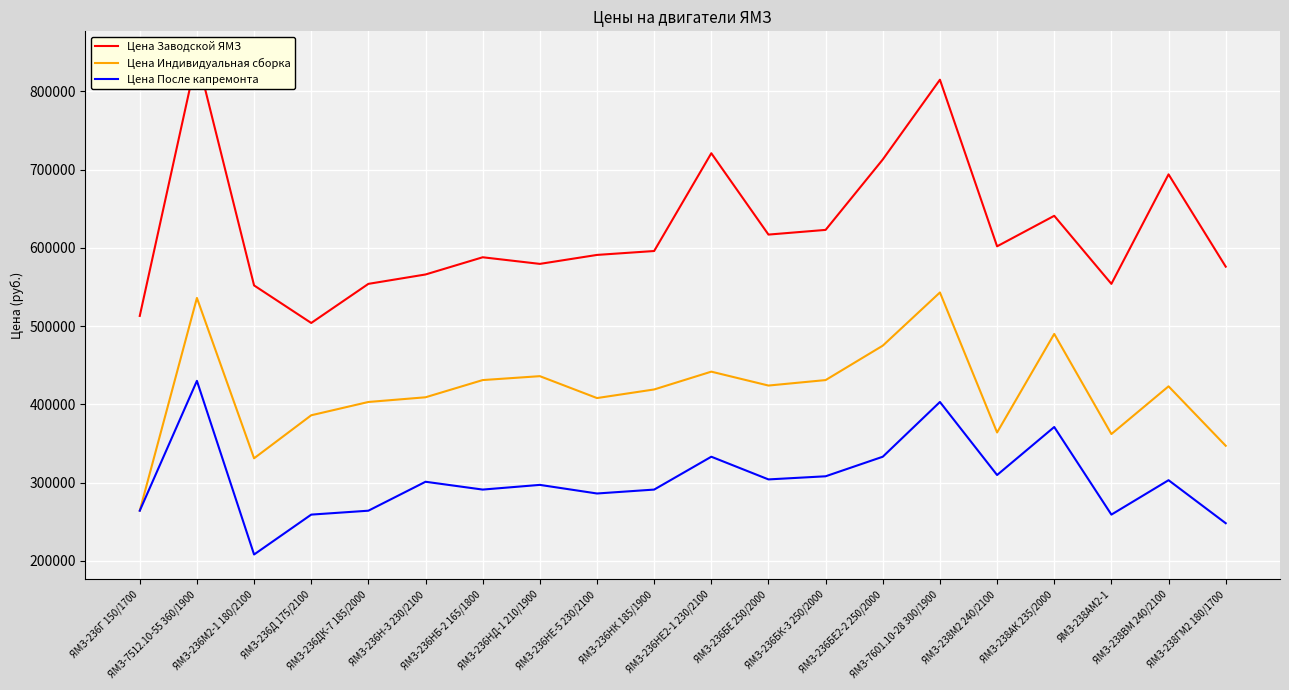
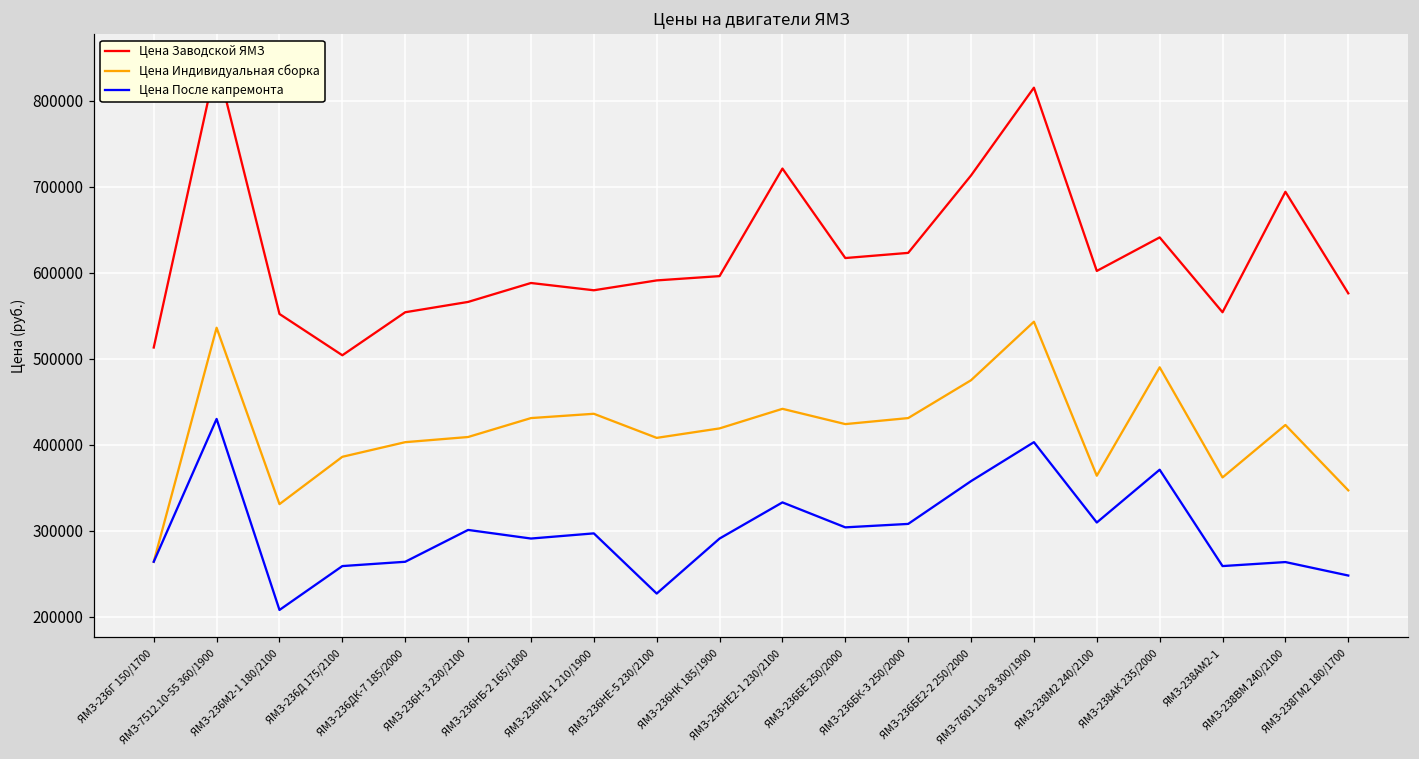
Цена После капремонта, ЯМЗ-236НЕ-5 230/2100: 290000 -> 230000
Цена После капремонта, ЯМЗ-236БЕ2-2 250/2000: 330000 -> 360000
Цена После капремонта, ЯМЗ-238ВМ 240/2100: 300000 -> 260000
